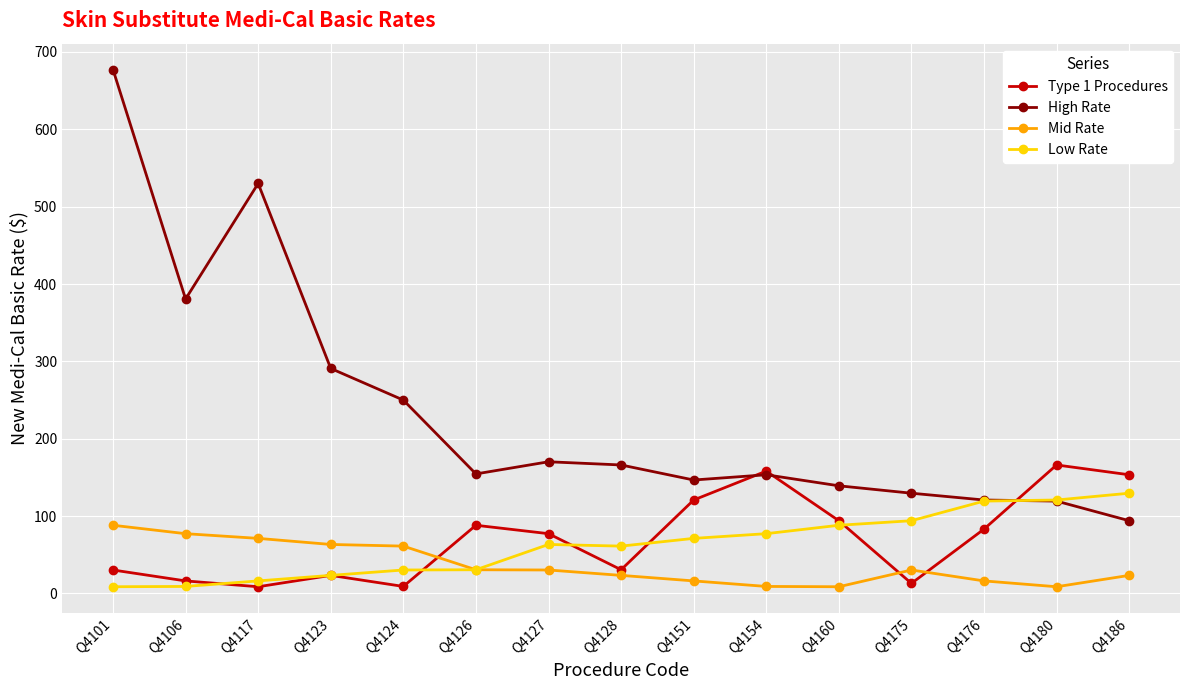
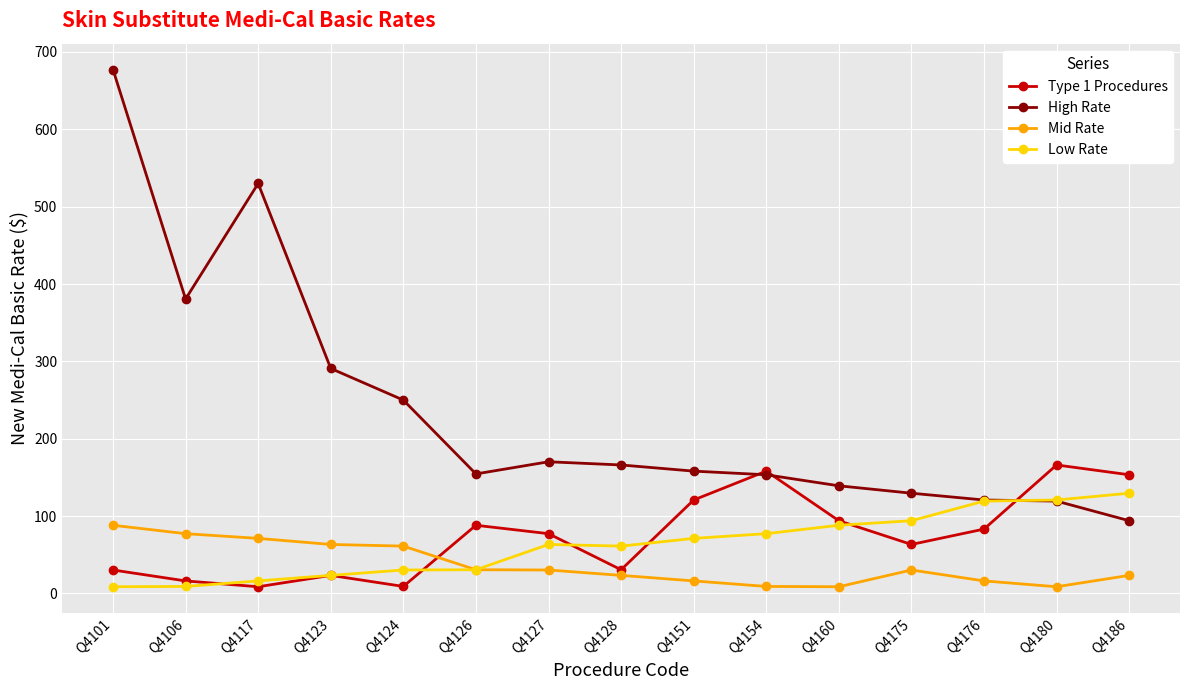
High Rate, Q4151: 150 -> 160
Type 1 Procedures, Q4175: 10 -> 60
